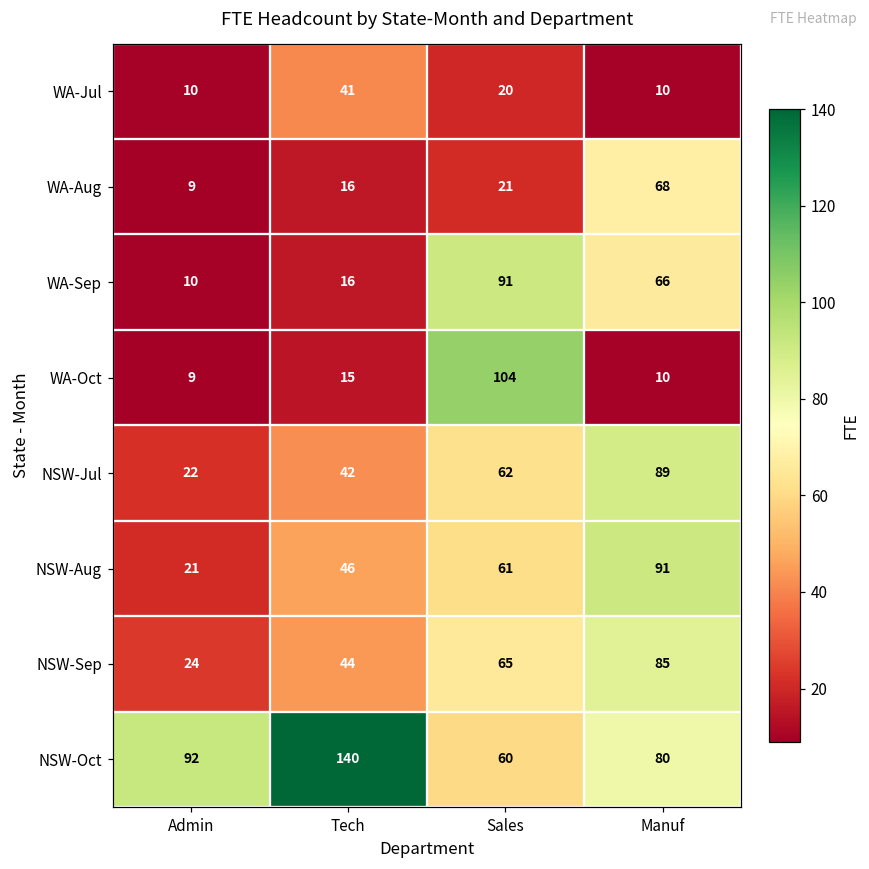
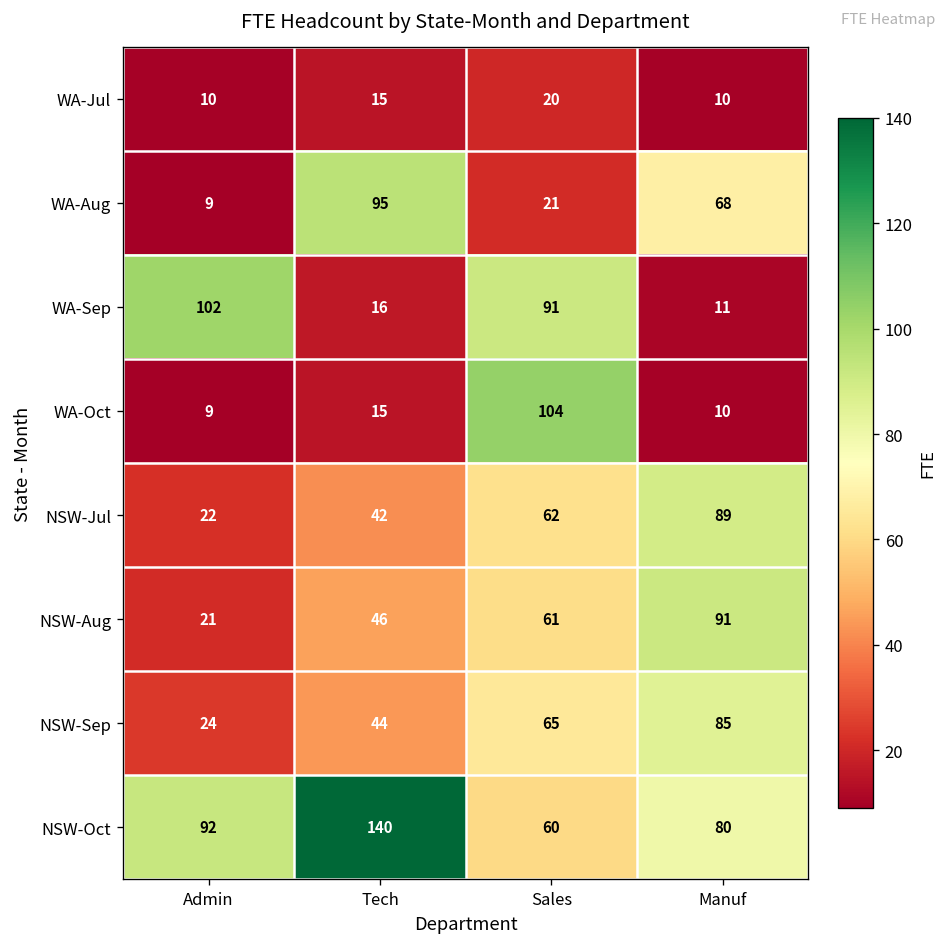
WA-Jul, Tech: 41 -> 15
WA-Aug, Tech: 16 -> 95
WA-Sep, Admin: 10 -> 102
WA-Sep, Manuf: 66 -> 11
